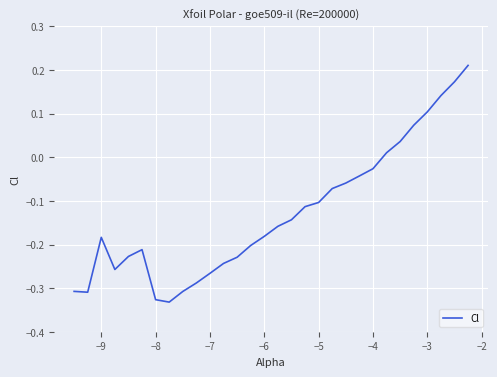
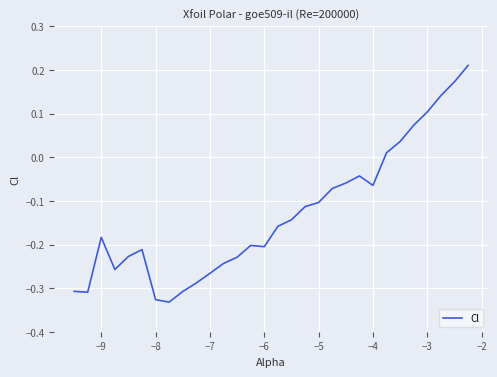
−6: -0.18 -> -0.21
−4: -0.03 -> -0.06
